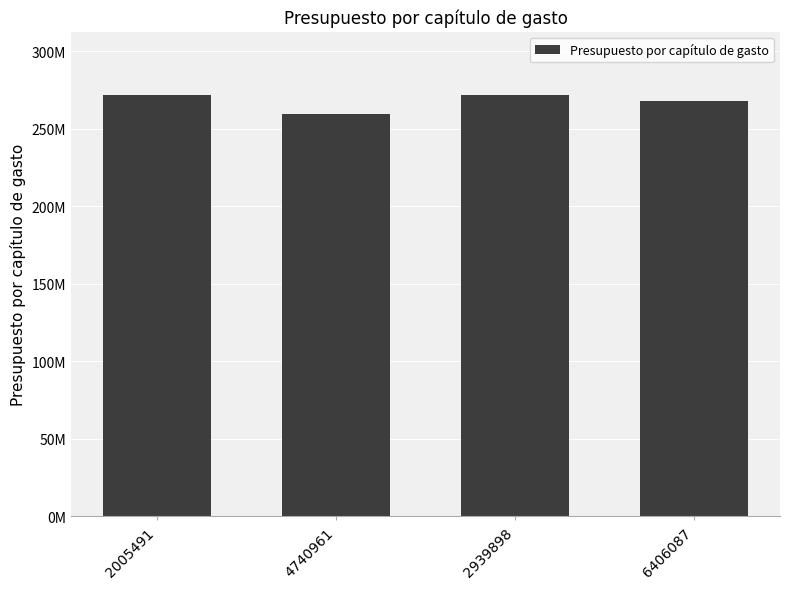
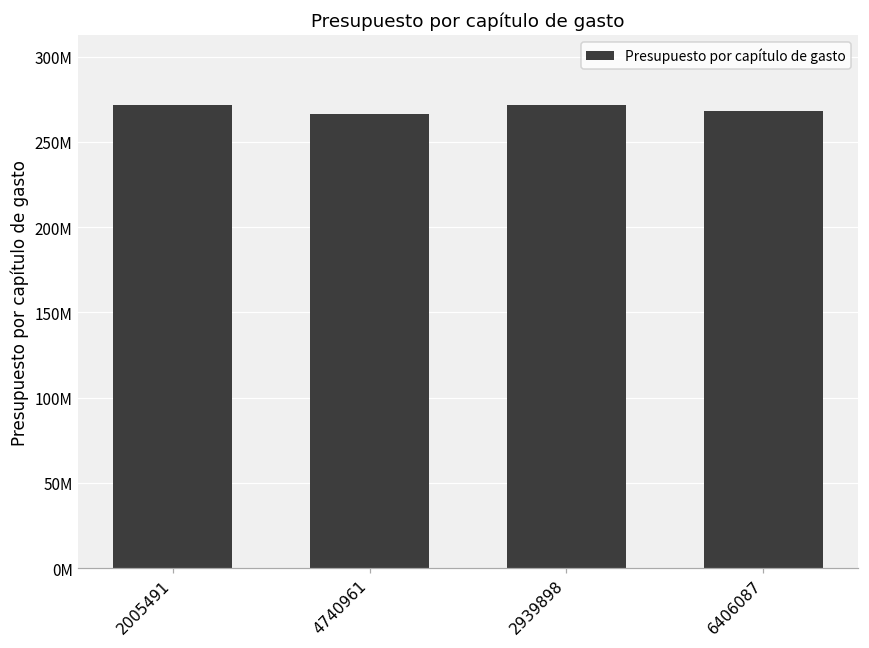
4740961: 260000000 -> 266000000
